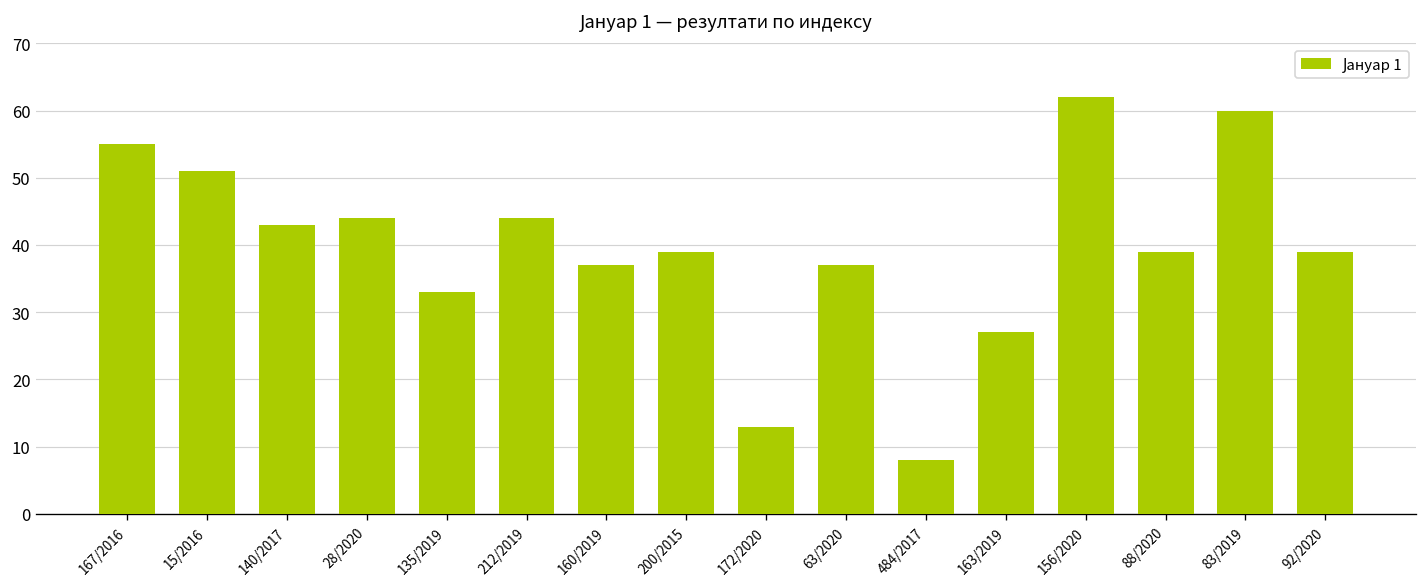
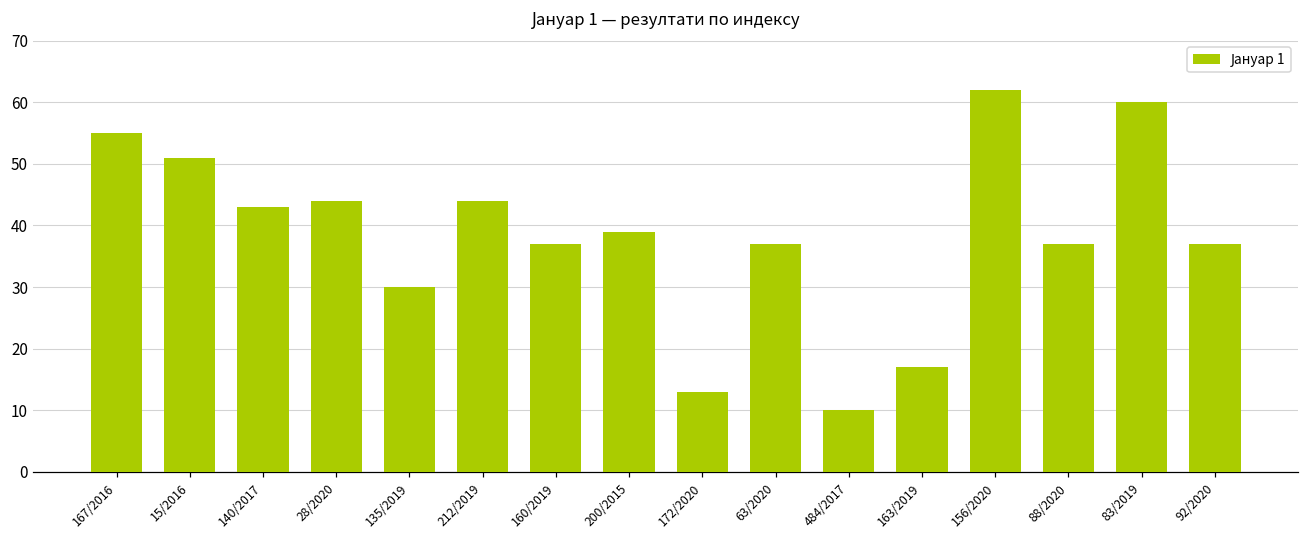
135/2019: 33 -> 30
484/2017: 8 -> 10
163/2019: 27 -> 17
88/2020: 39 -> 37
92/2020: 39 -> 37
